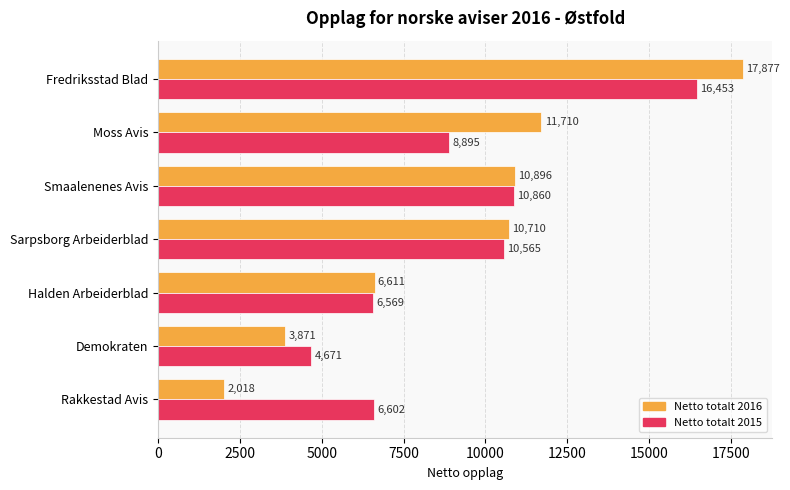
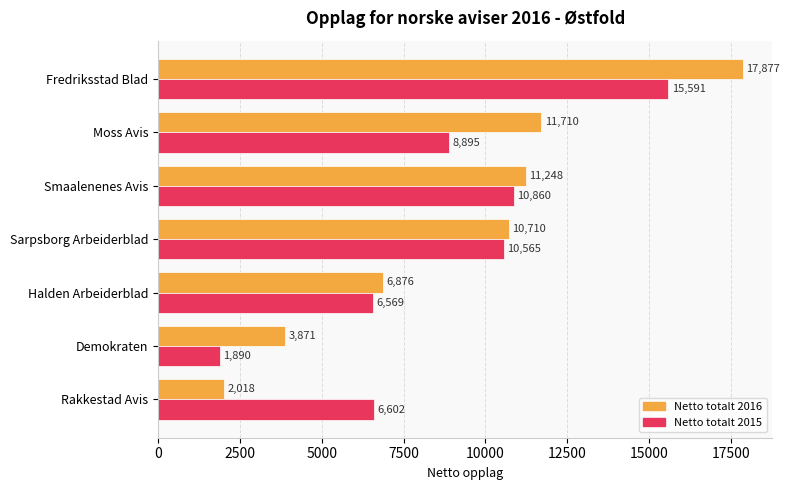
Netto totalt 2015, Fredriksstad Blad: 16,453 -> 15,591
Netto totalt 2016, Smaalenenes Avis: 10,896 -> 11,248
Netto totalt 2016, Halden Arbeiderblad: 6,611 -> 6,876
Netto totalt 2015, Demokraten: 4,671 -> 1,890
